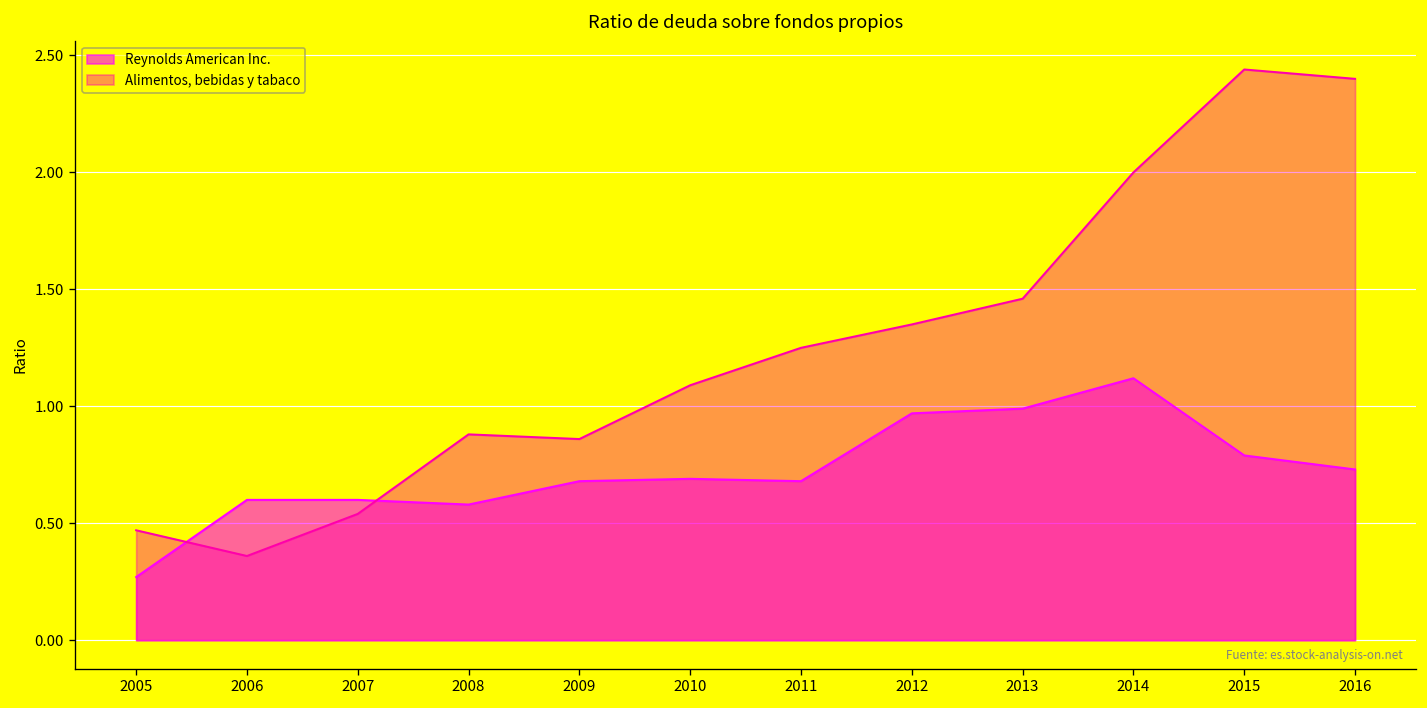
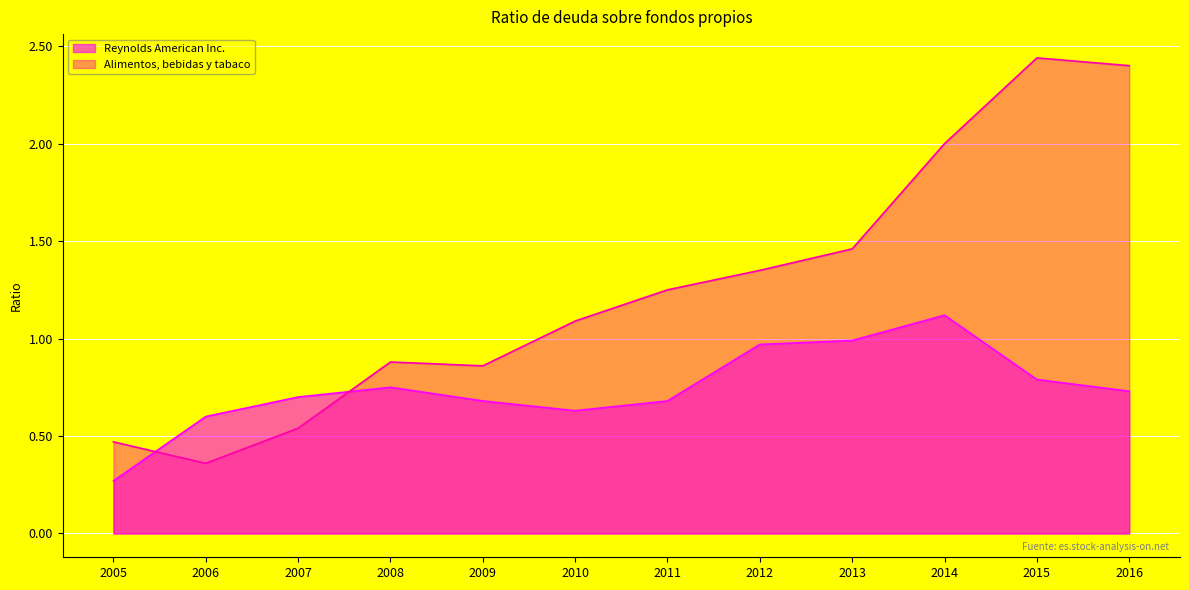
Reynolds American Inc., 2007: 0.6 -> 0.7
Reynolds American Inc., 2008: 0.58 -> 0.75
Reynolds American Inc., 2010: 0.69 -> 0.63
